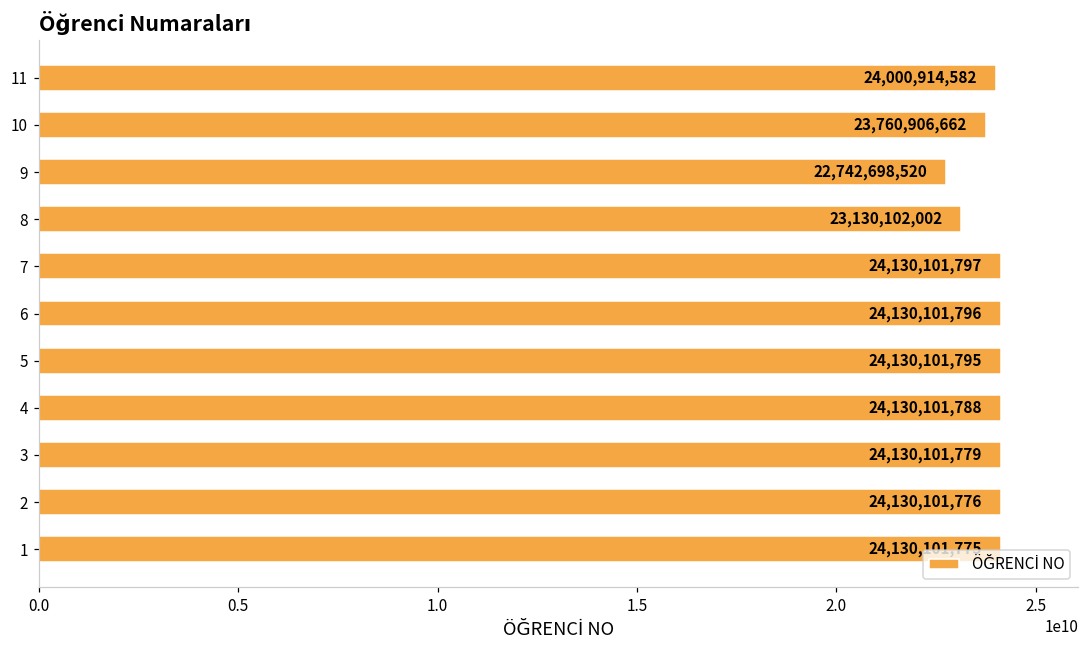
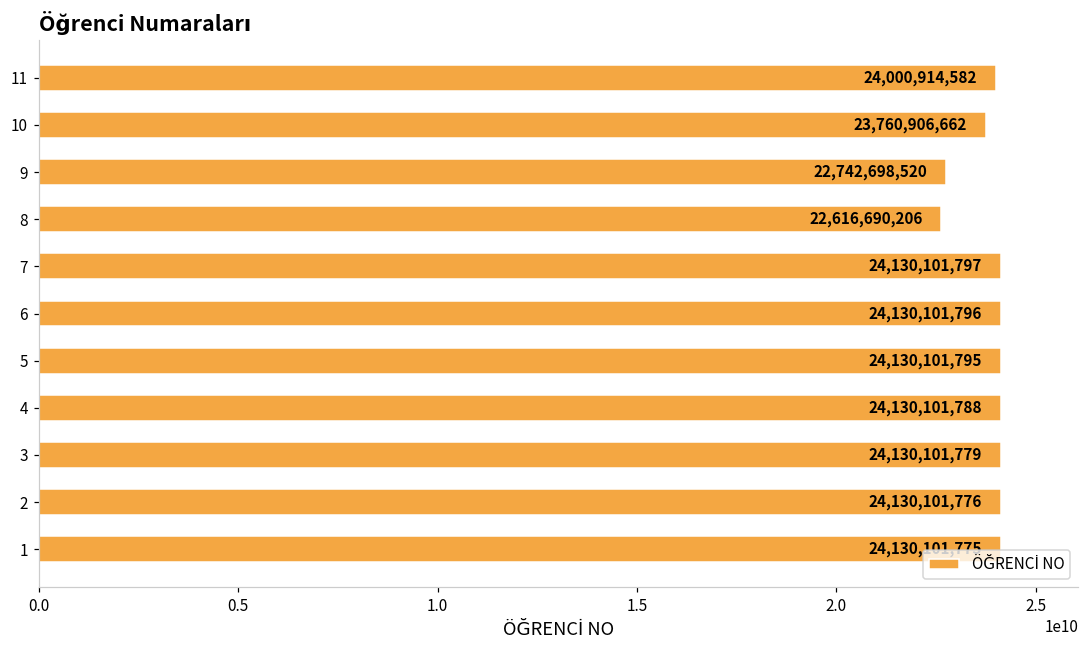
8: 23,130,102,002 -> 22,616,690,206
